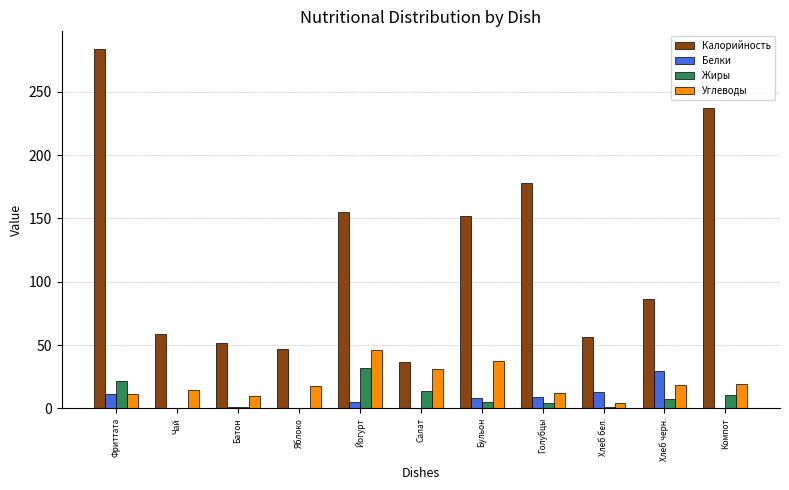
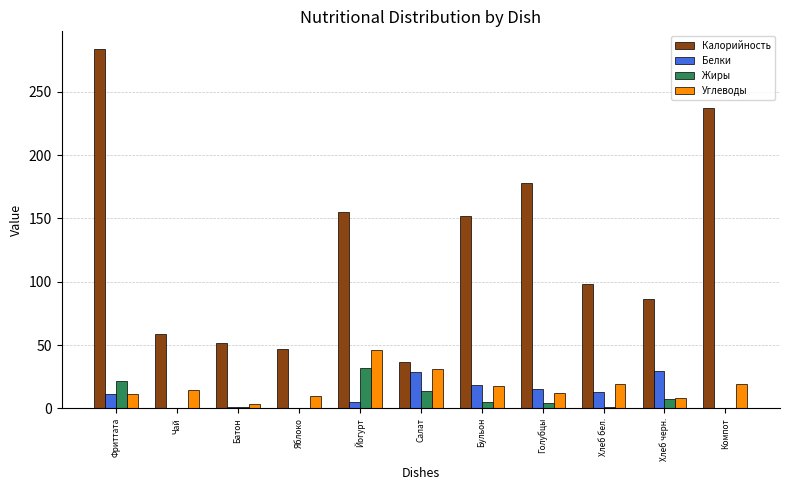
Углеводы, Батон: 10 -> 3
Углеводы, Яблоко: 18 -> 10
Белки, Салат: 1 -> 29
Белки, Бульон: 8 -> 19
Углеводы, Бульон: 37 -> 18
Белки, Голубцы: 9 -> 16
Калорийность, Хлеб бел.: 57 -> 98
Углеводы, Хлеб бел.: 4 -> 20
Углеводы, Хлеб черн.: 18 -> 8
Жиры, Компот: 10 -> 0
